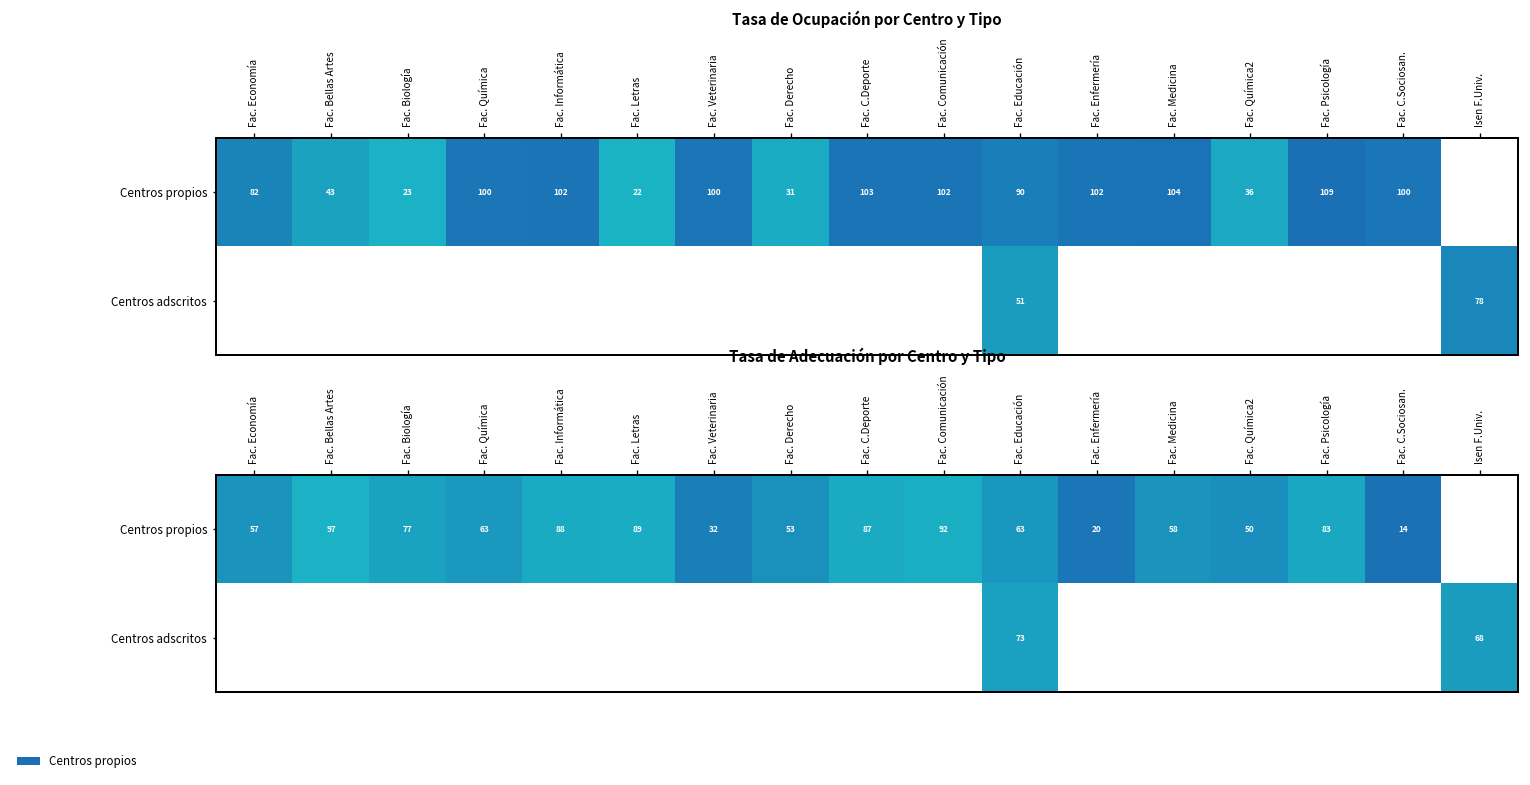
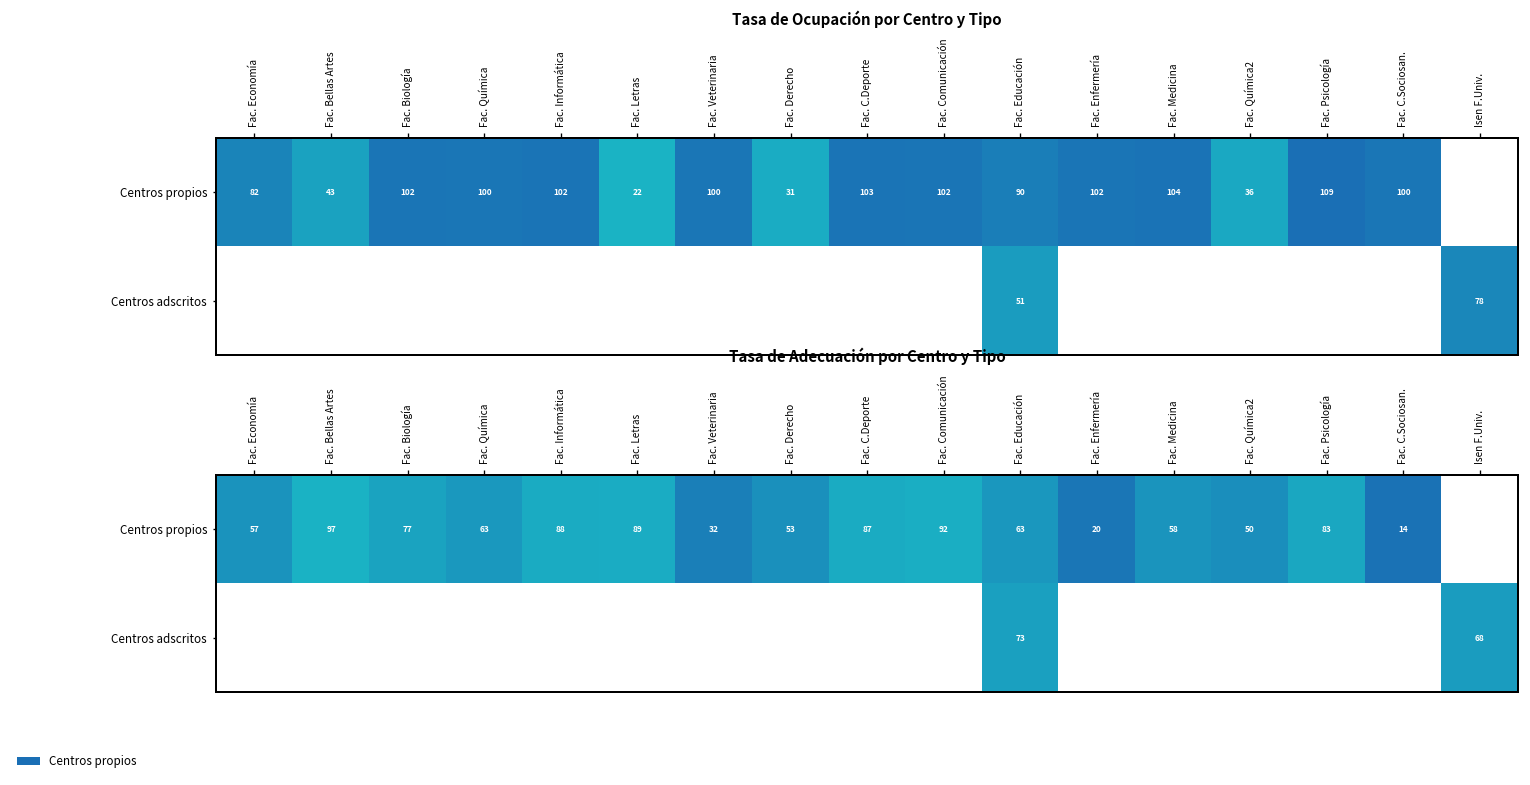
Tasa de Ocupación por Centro y Tipo, Centros propios, Fac. Biología: 23 -> 102
